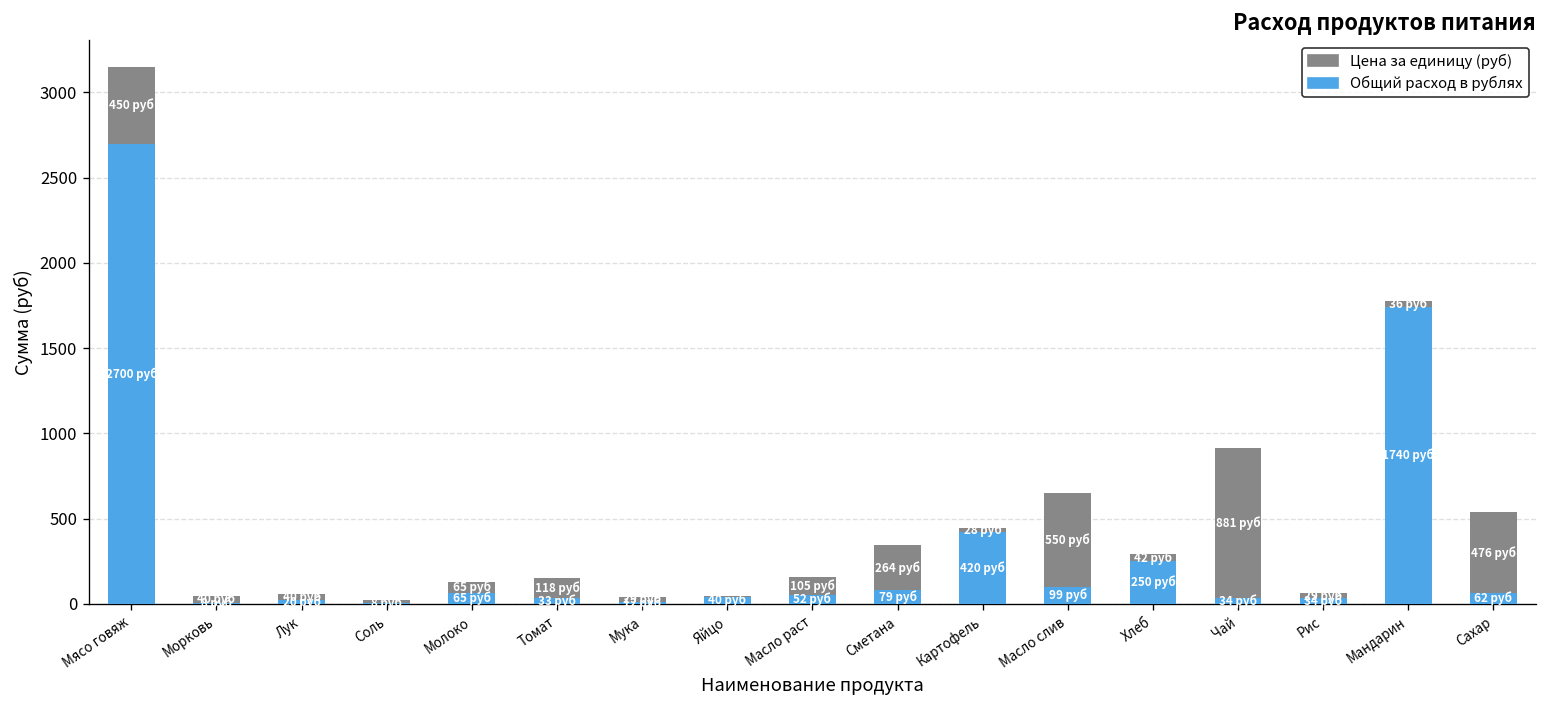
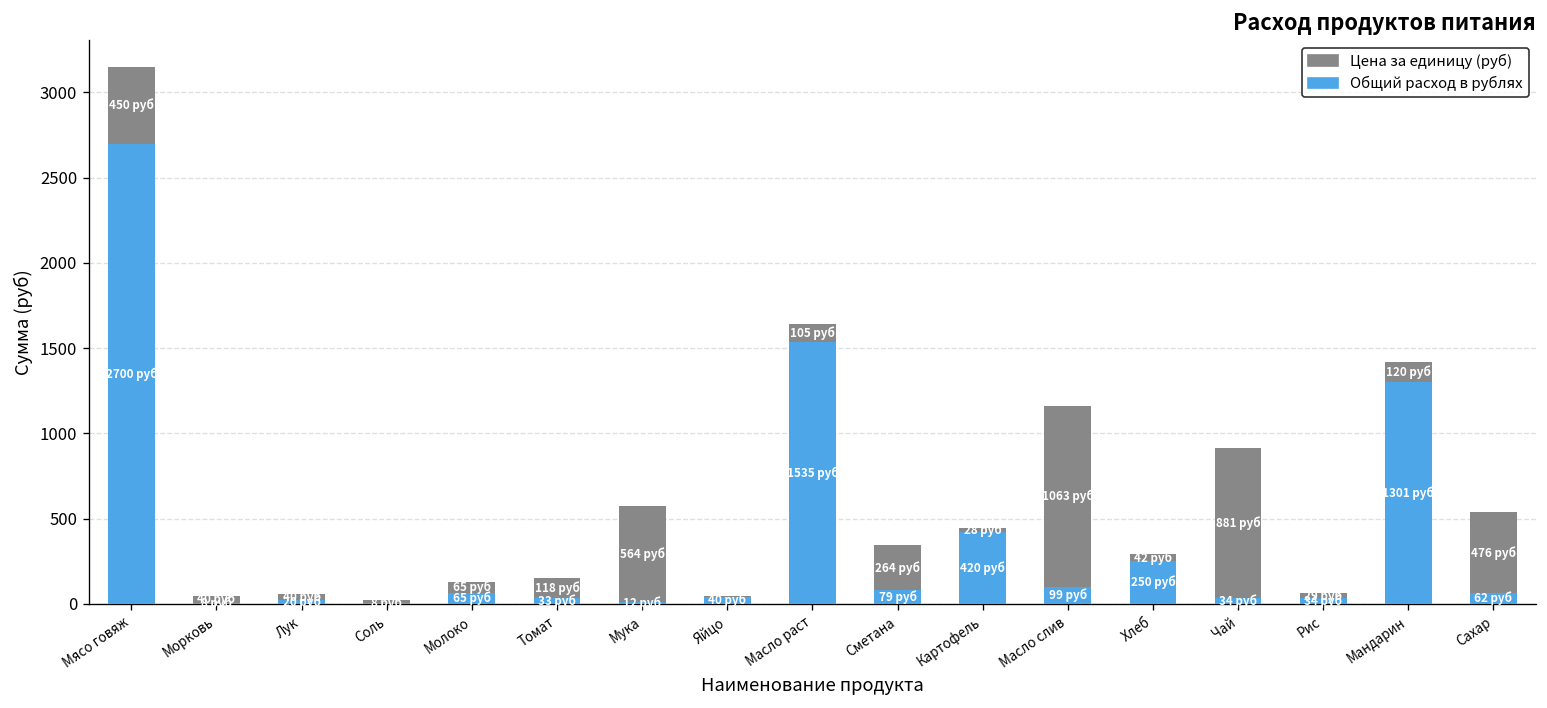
Цена за единицу (руб), Мука: 30 -> 560
Общий расход в рублях, Масло раст: 52 -> 1535
Цена за единицу (руб), Масло слив: 550 -> 1063
Общий расход в рублях, Мандарин: 1740 -> 1301
Цена за единицу (руб), Мандарин: 36 -> 120
